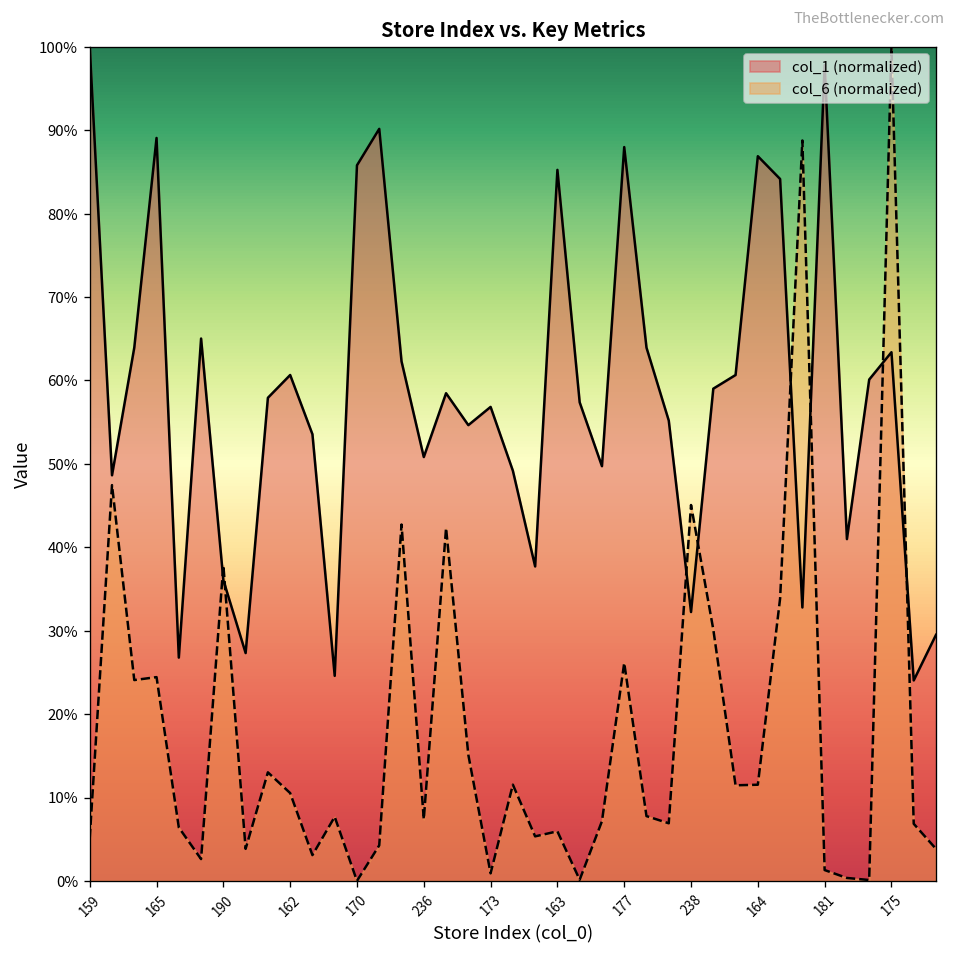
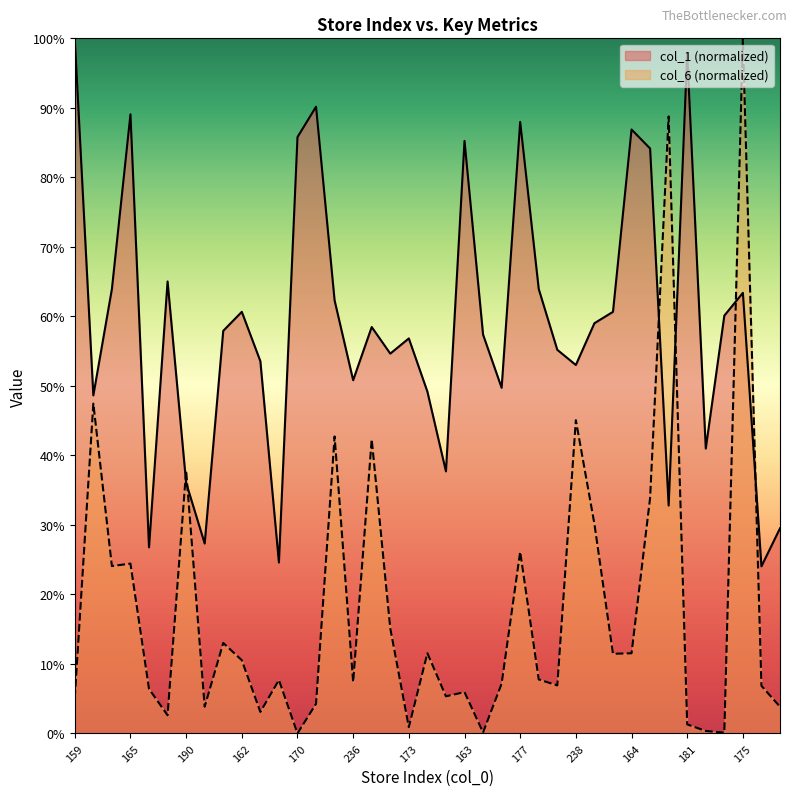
col_1 (normalized), 238: 32% -> 53%
